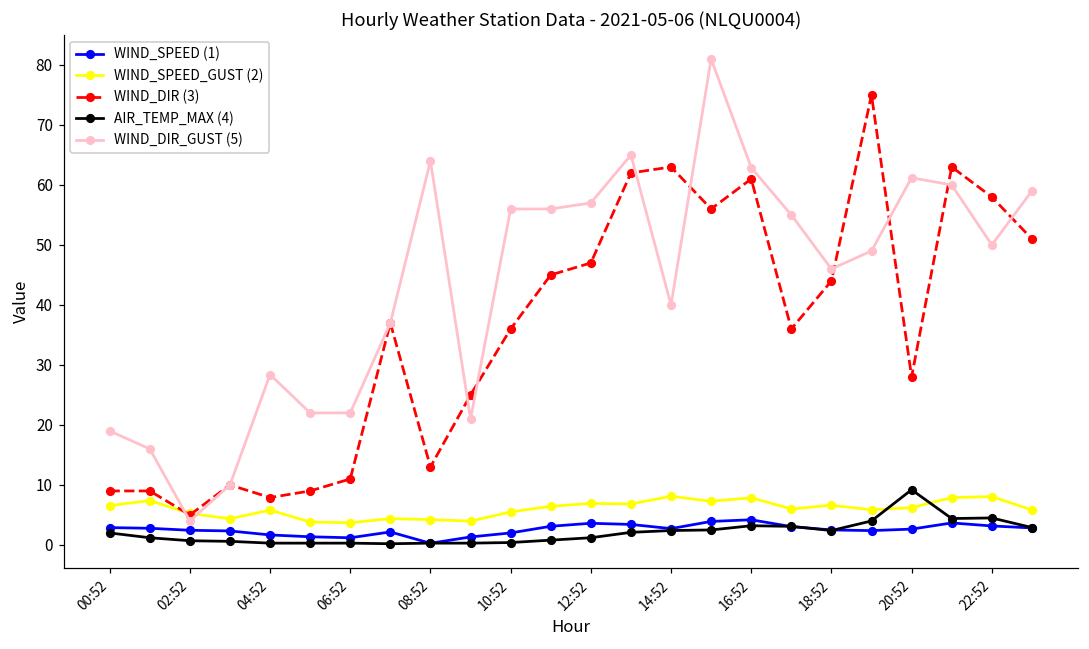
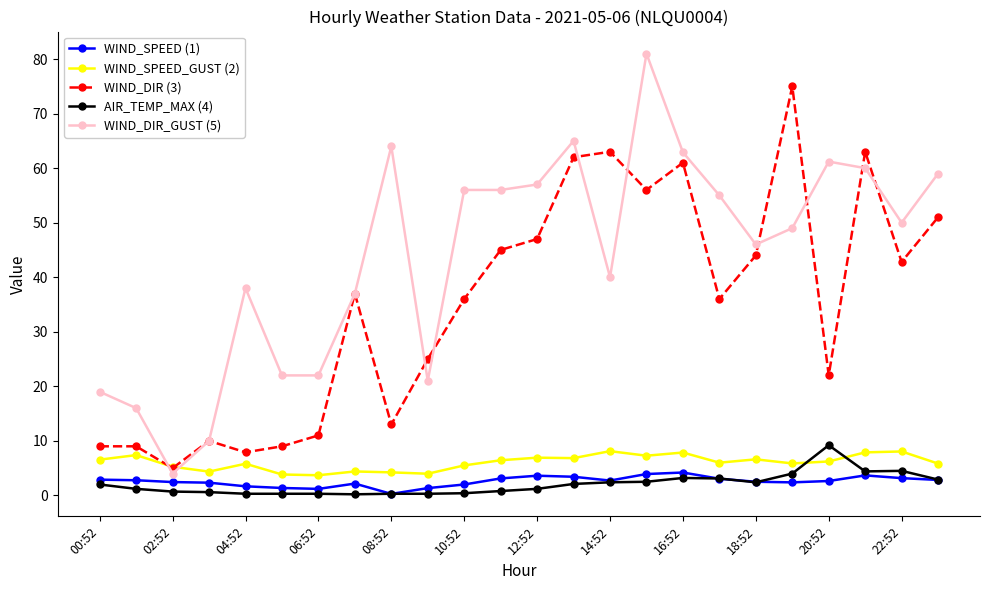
WIND_DIR_GUST (5), 04:52: 28 -> 38
WIND_DIR (3), 20:52: 28 -> 22
WIND_DIR (3), 22:52: 58 -> 43
